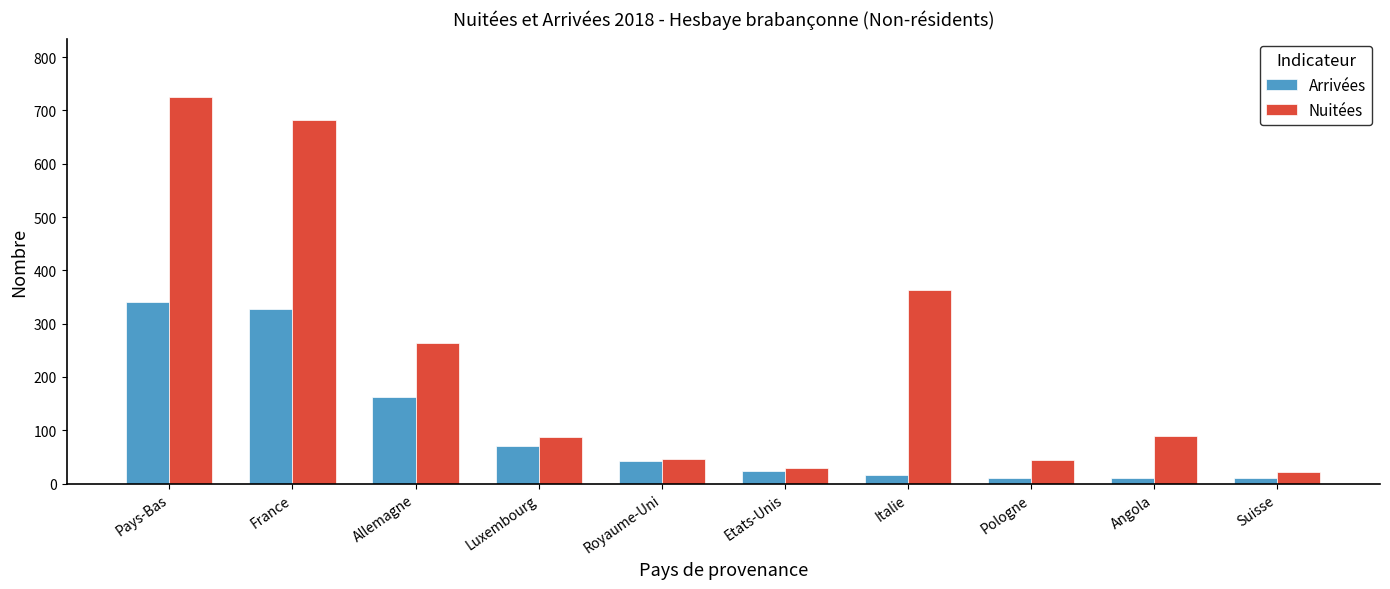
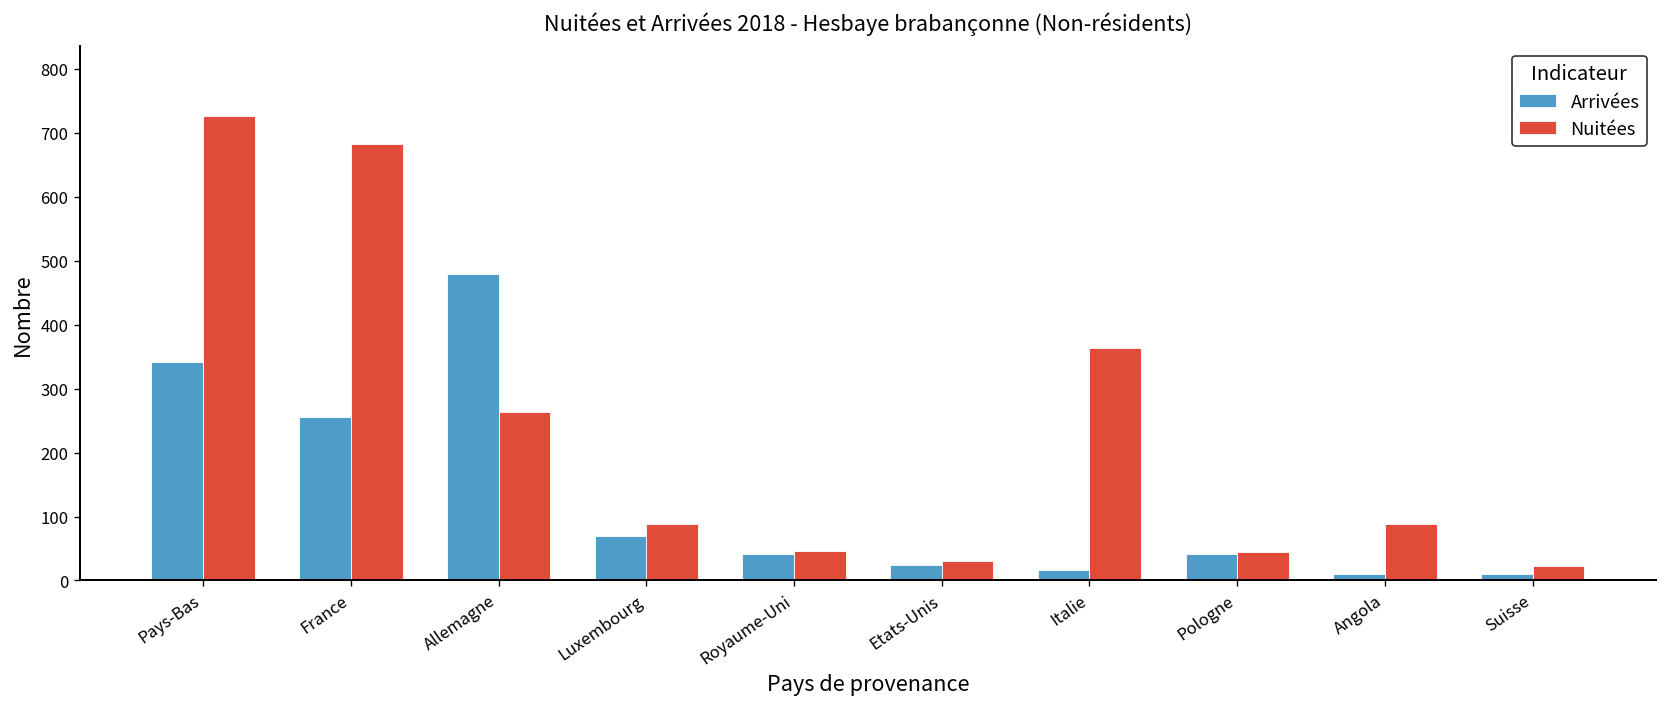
Arrivées, France: 330 -> 260
Arrivées, Allemagne: 160 -> 480
Arrivées, Pologne: 10 -> 40
